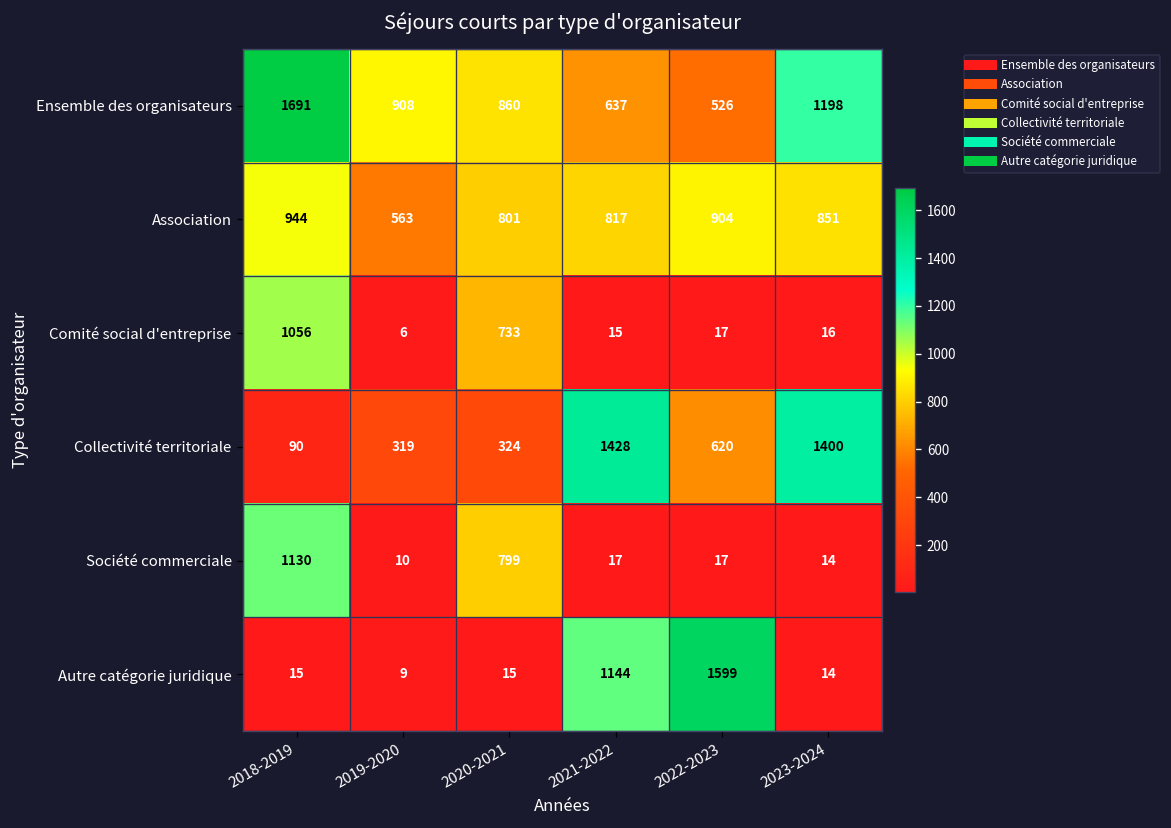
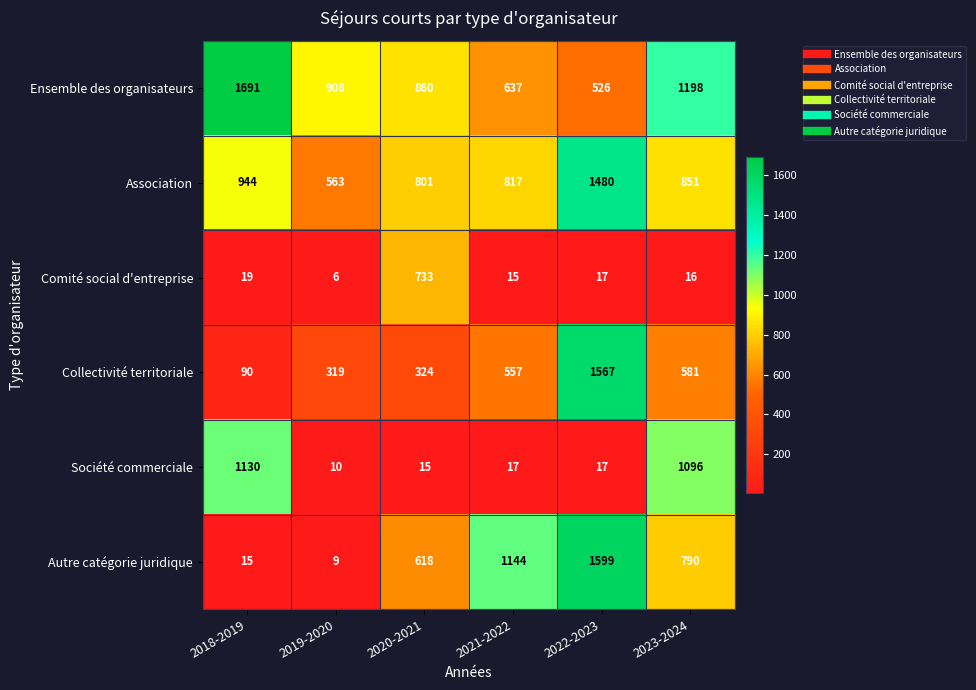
Association, 2022-2023: 904 -> 1480
Comité social d'entreprise, 2018-2019: 1056 -> 19
Collectivité territoriale, 2021-2022: 1428 -> 557
Collectivité territoriale, 2022-2023: 620 -> 1567
Collectivité territoriale, 2023-2024: 1400 -> 581
Société commerciale, 2020-2021: 799 -> 15
Société commerciale, 2023-2024: 14 -> 1096
Autre catégorie juridique, 2020-2021: 15 -> 618
Autre catégorie juridique, 2023-2024: 14 -> 790
